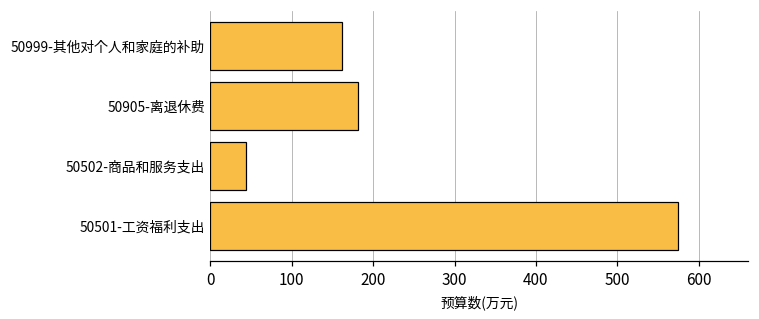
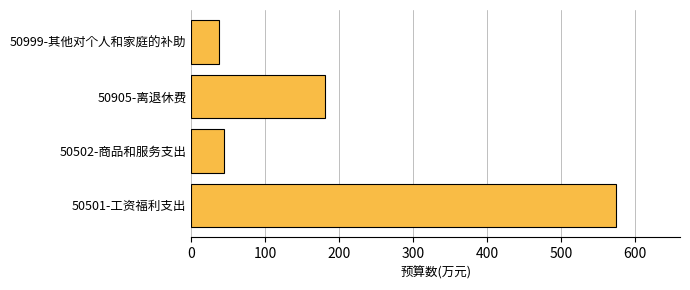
50999-其他对个人和家庭的补助: 160 -> 40
